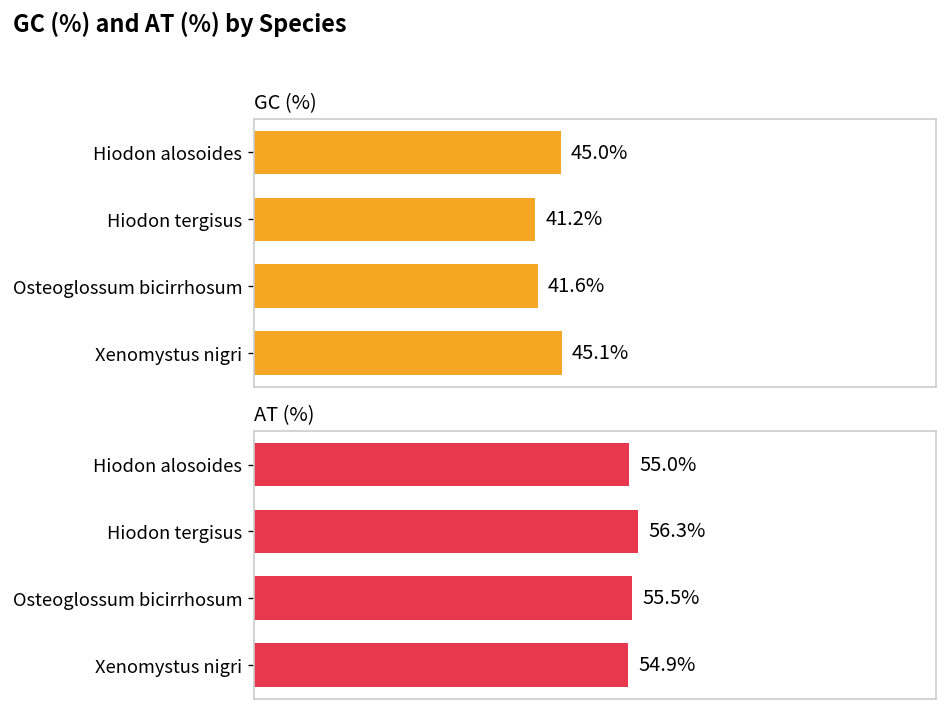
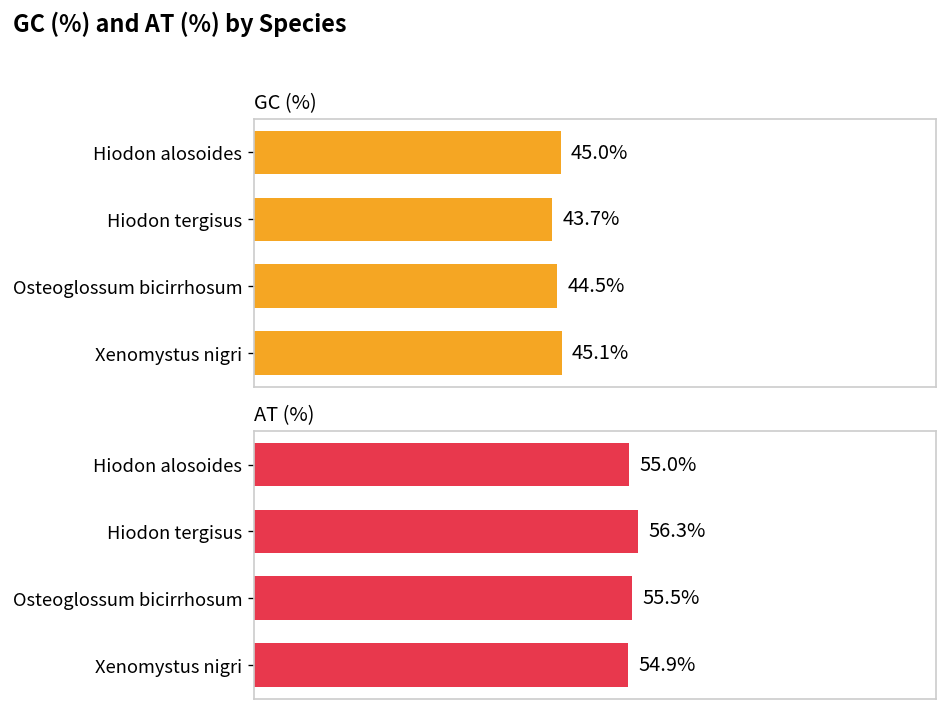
GC (%), Hiodon tergisus: 41.2% -> 43.7%
GC (%), Osteoglossum bicirrhosum: 41.6% -> 44.5%
